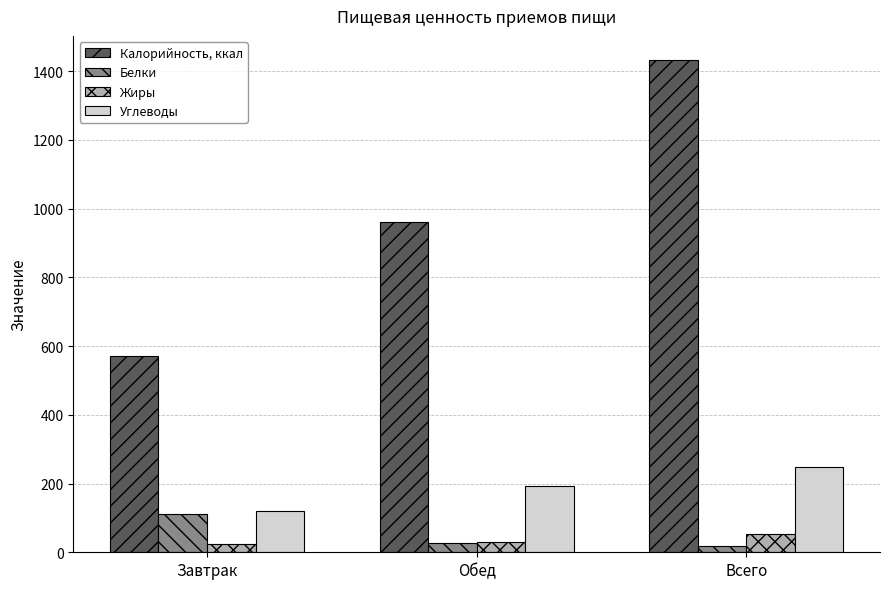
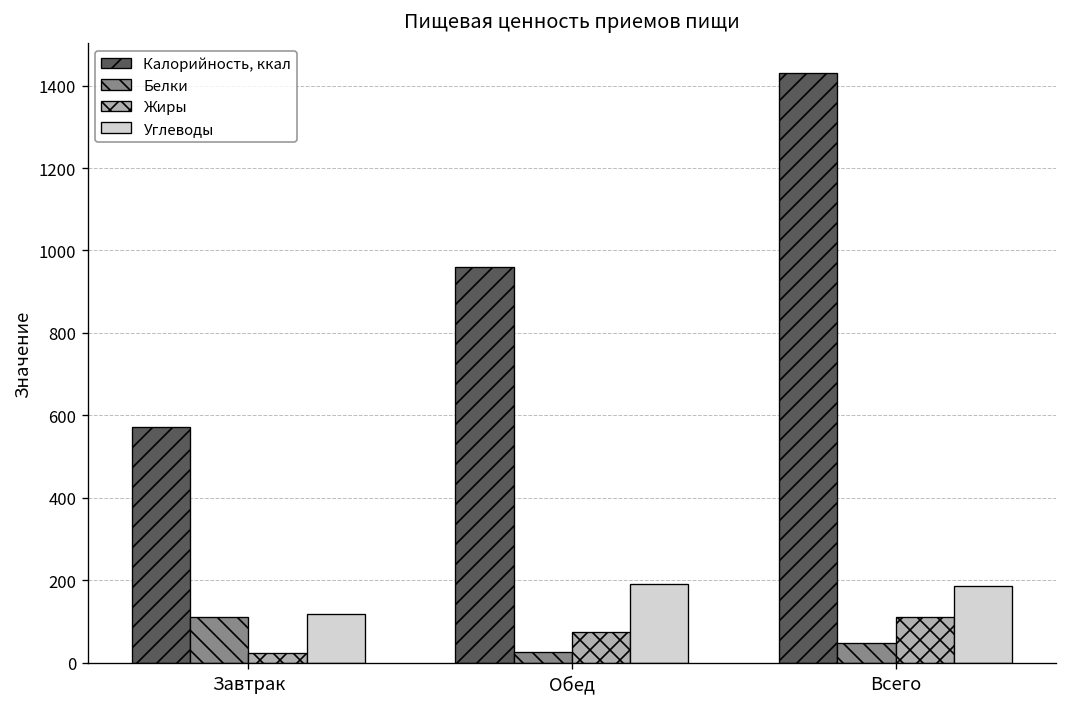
Жиры, Обед: 30 -> 80
Белки, Всего: 20 -> 50
Жиры, Всего: 50 -> 110
Углеводы, Всего: 250 -> 190
